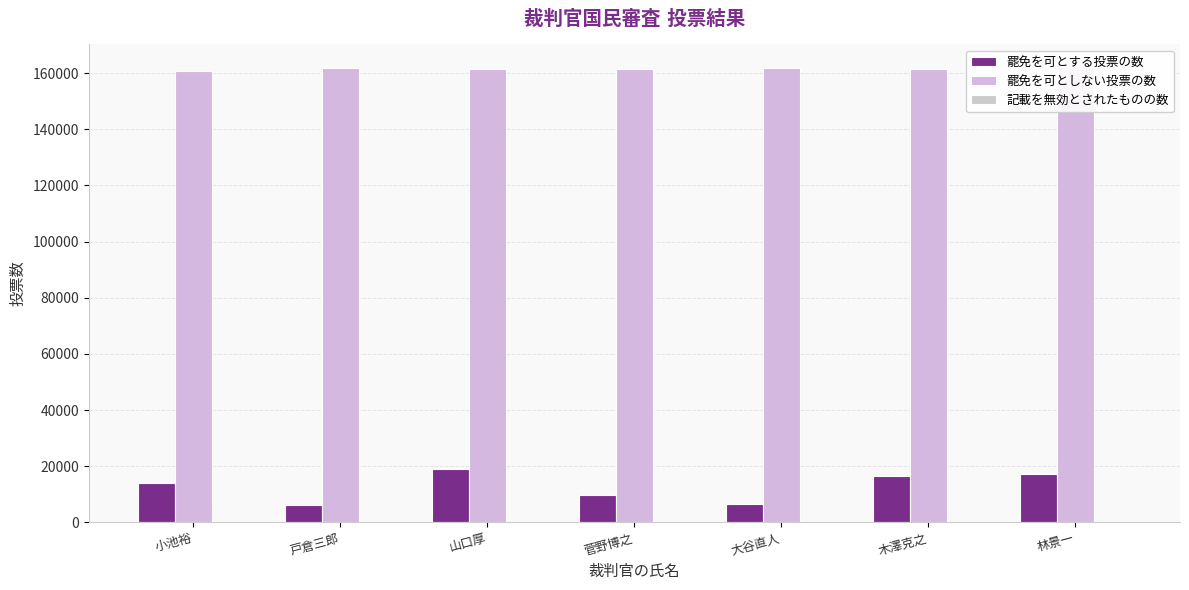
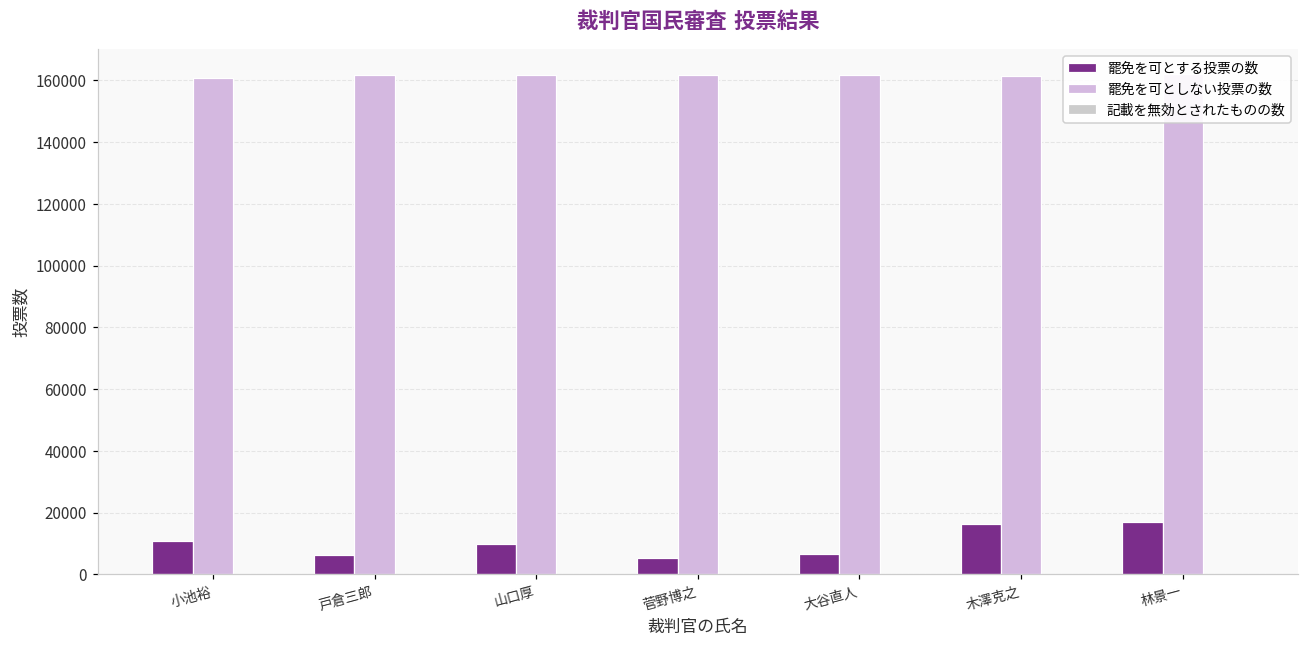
罷免を可とする投票の数, 小池裕: 14000 -> 11000
罷免を可とする投票の数, 山口厚: 19000 -> 10000
罷免を可とする投票の数, 菅野博之: 10000 -> 5000
